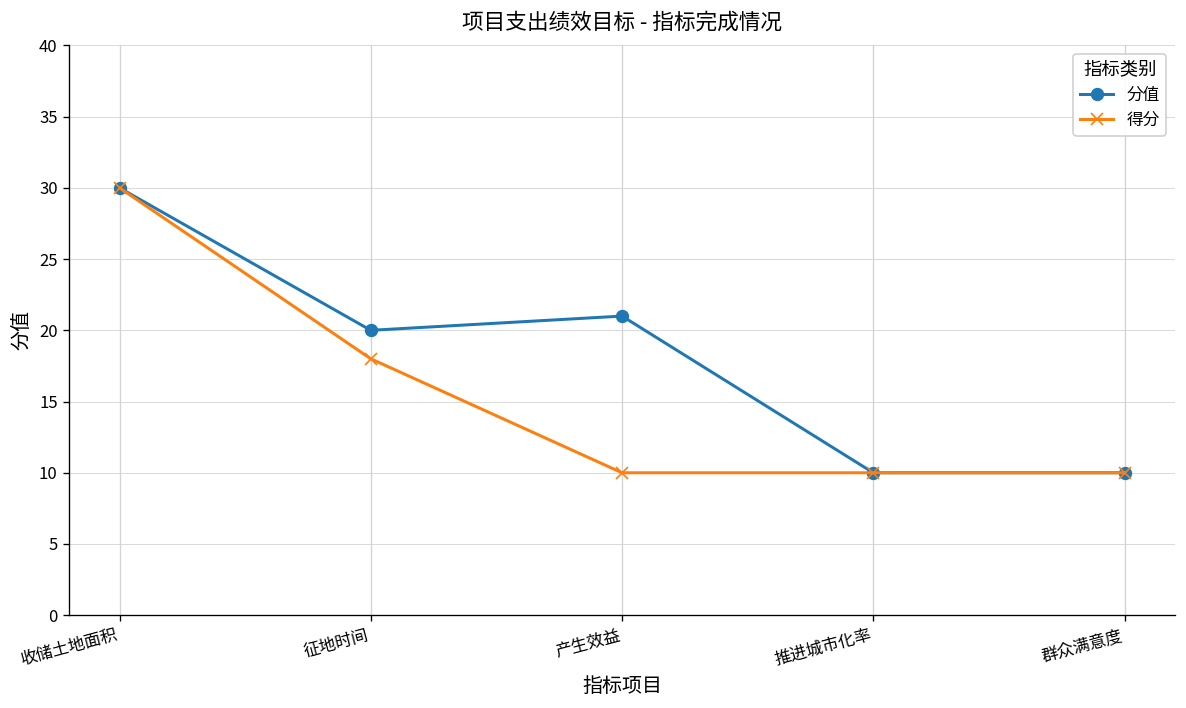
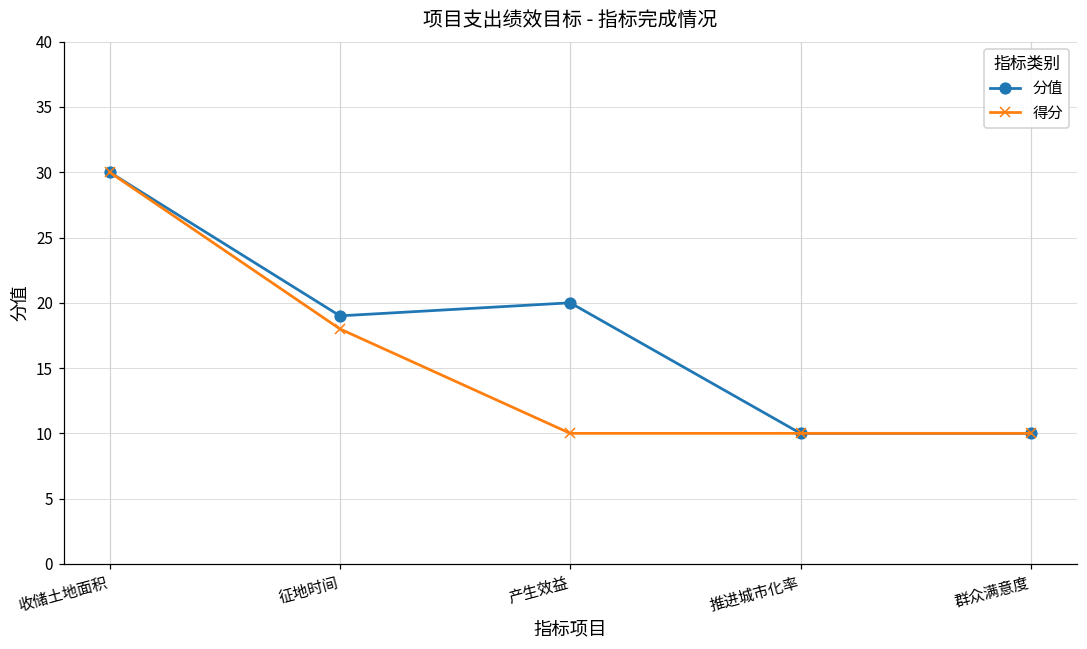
分值, 征地时间: 20 -> 19
分值, 产生效益: 21 -> 20
